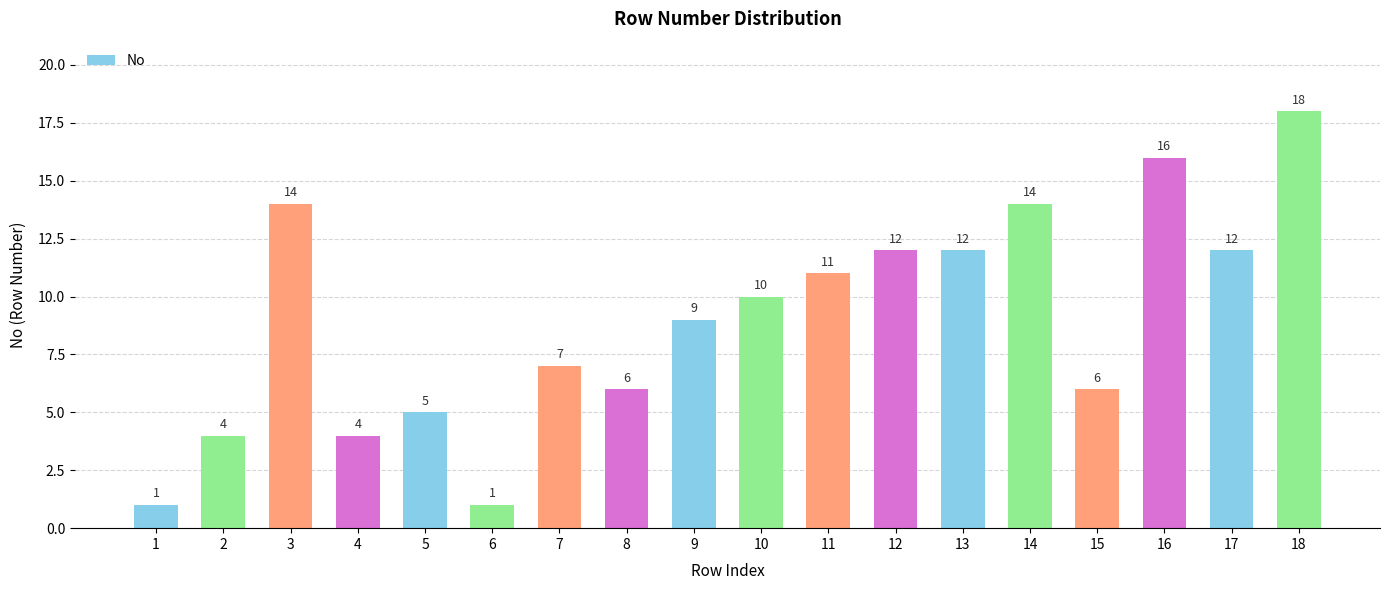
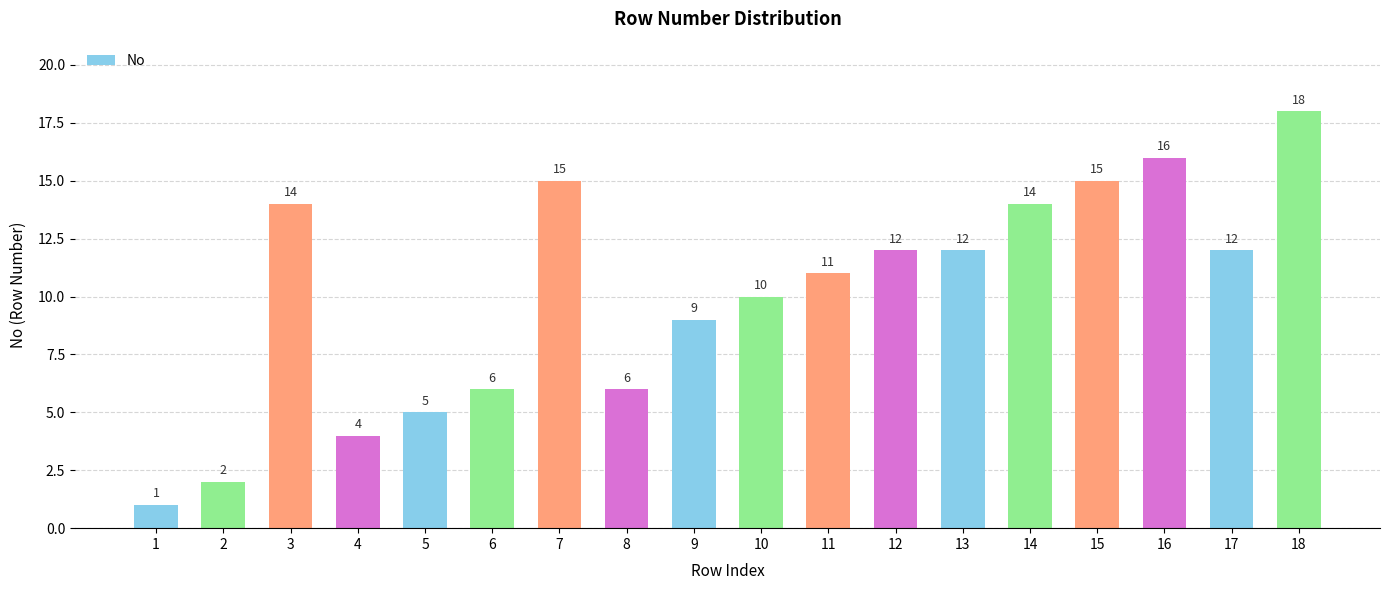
2: 4 -> 2
6: 1 -> 6
7: 7 -> 15
15: 6 -> 15
